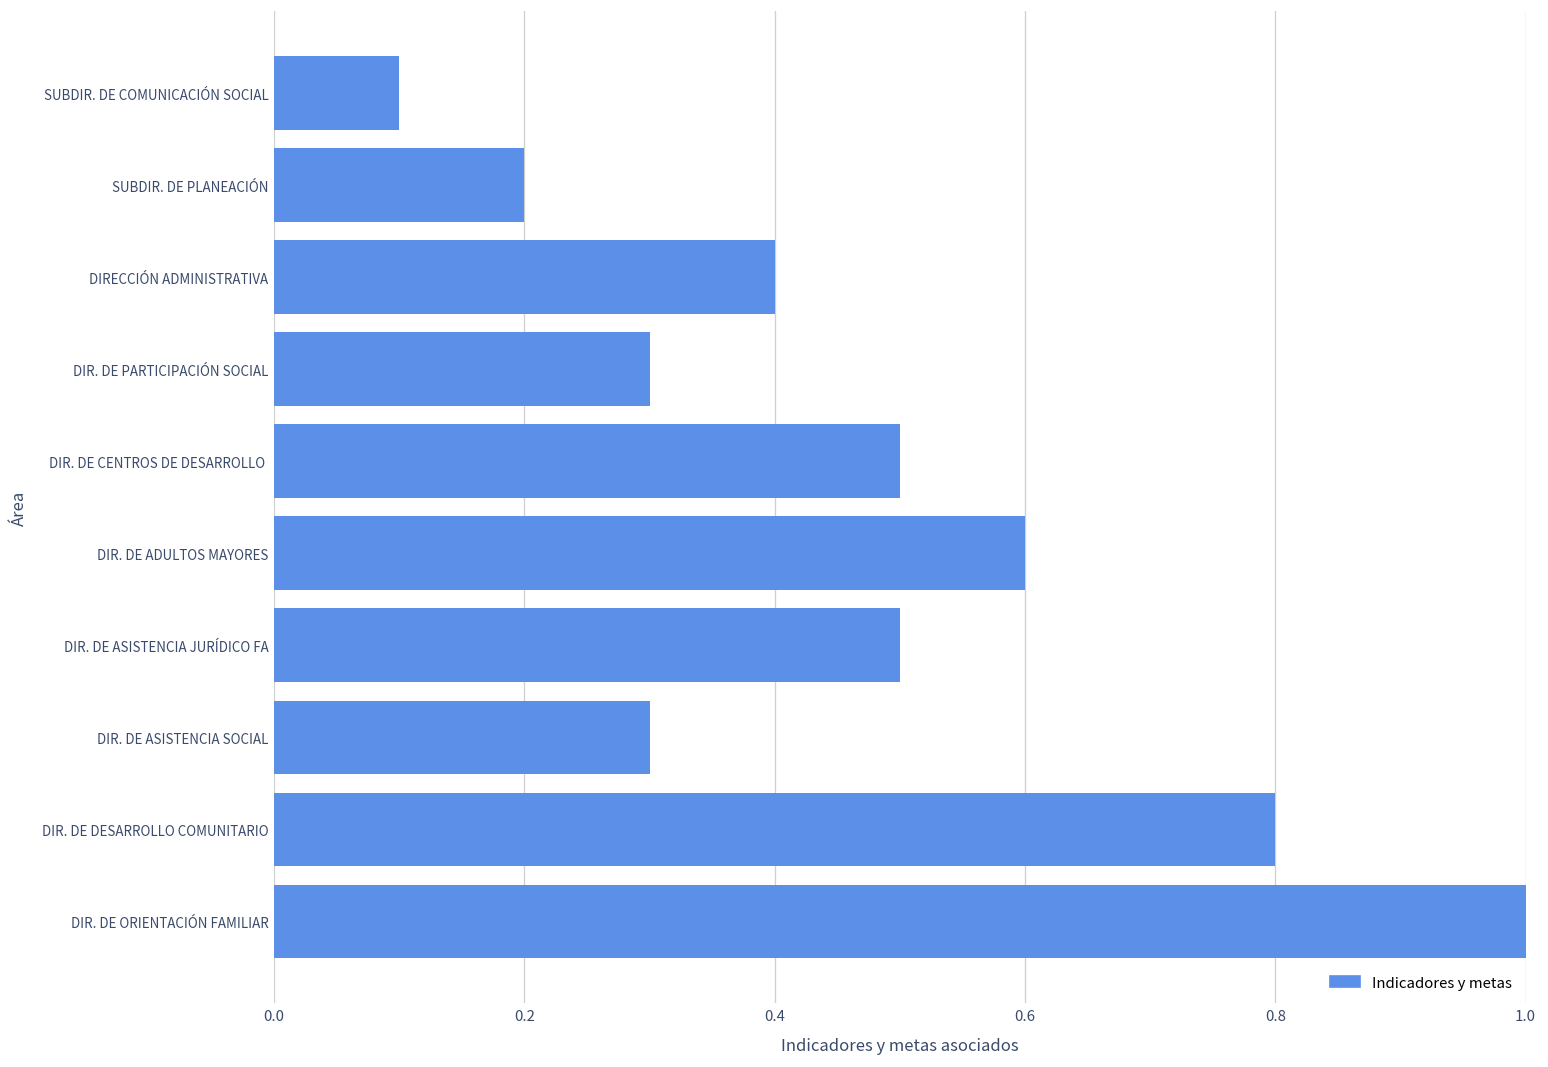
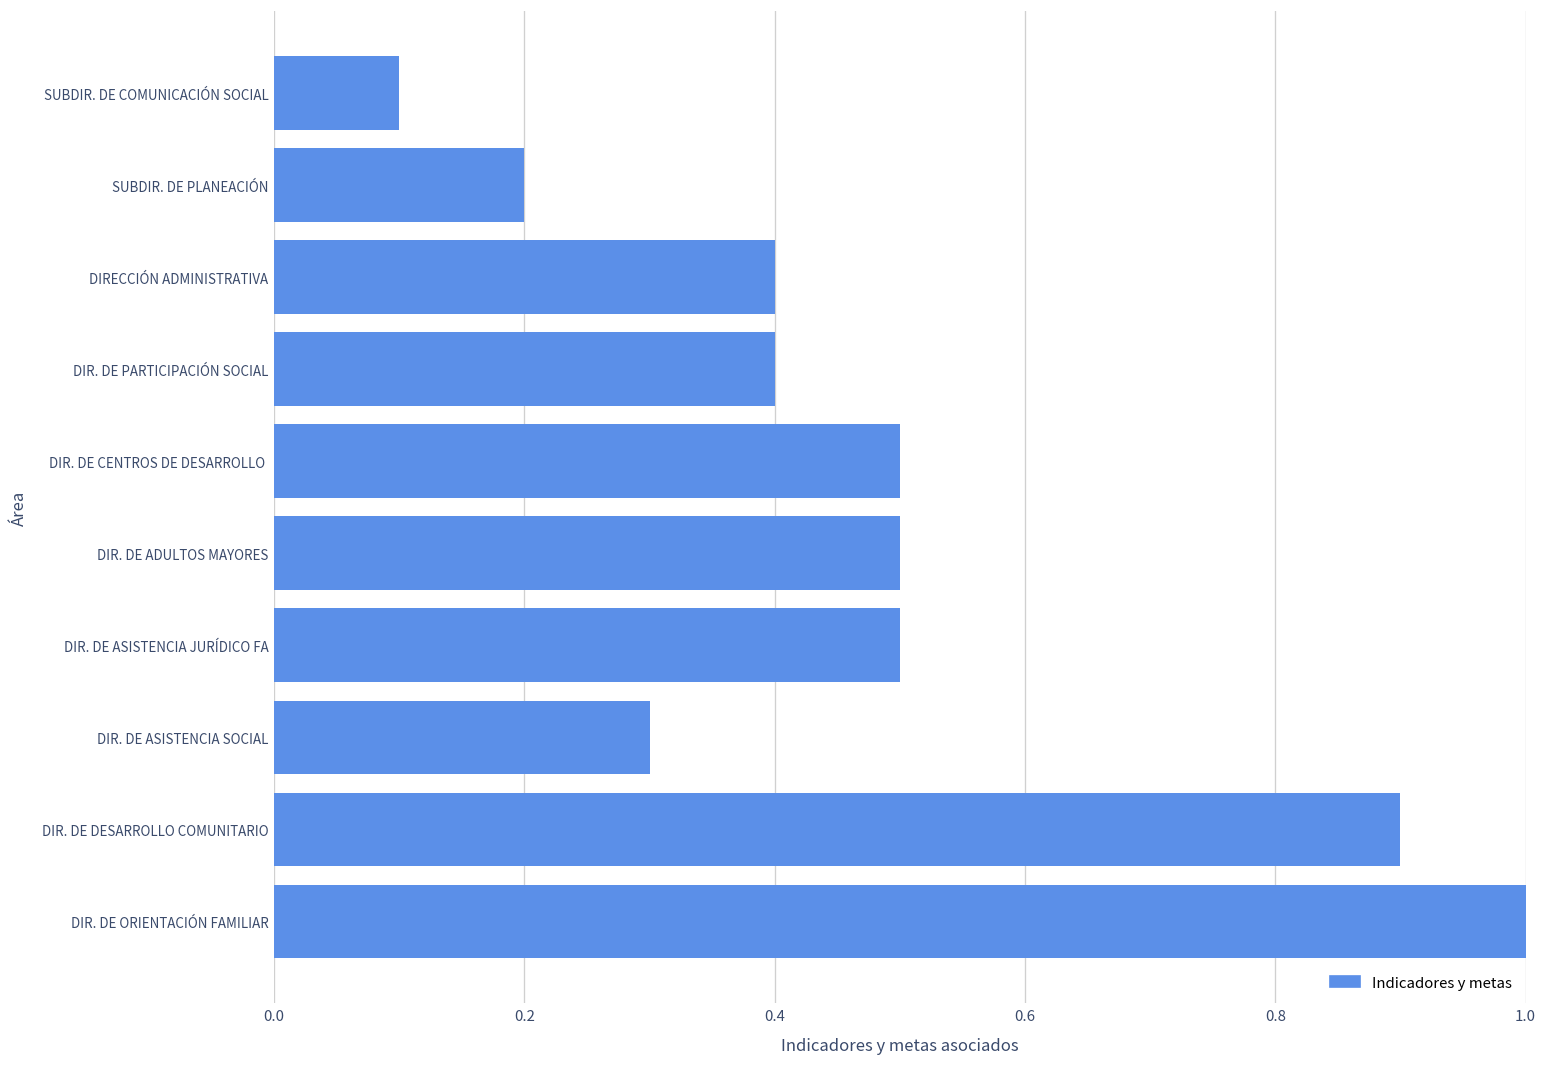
DIR. DE PARTICIPACIÓN SOCIAL: 0.300 -> 0.400
DIR. DE ADULTOS MAYORES: 0.600 -> 0.500
DIR. DE DESARROLLO COMUNITARIO: 0.800 -> 0.900
